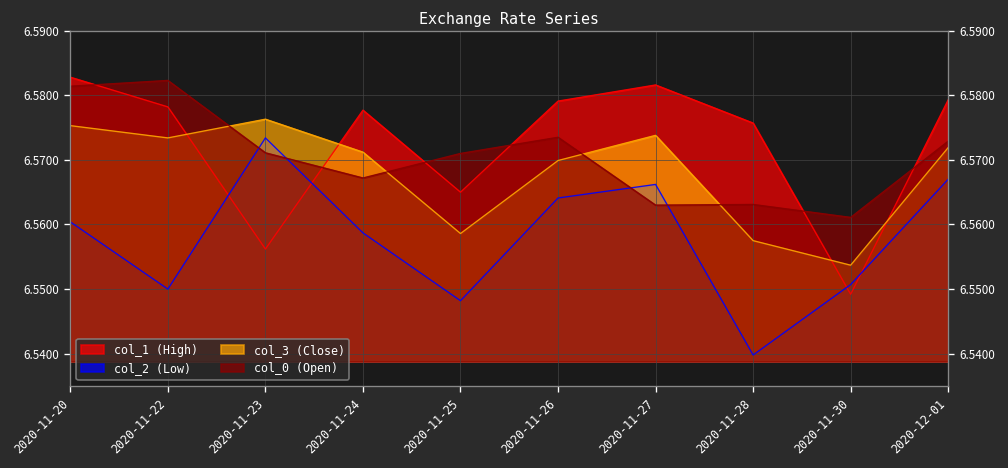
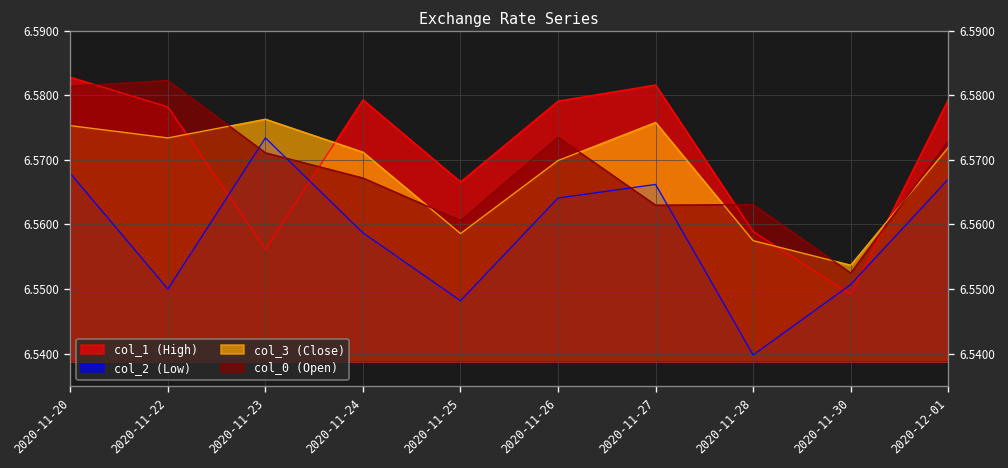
col_2 (Low), 2020-11-20: 6.560 -> 6.568
col_1 (High), 2020-11-24: 6.578 -> 6.579
col_1 (High), 2020-11-25: 6.565 -> 6.567
col_0 (Open), 2020-11-25: 6.571 -> 6.561
col_3 (Close), 2020-11-27: 6.574 -> 6.576
col_1 (High), 2020-11-28: 6.576 -> 6.559
col_0 (Open), 2020-11-30: 6.561 -> 6.553
